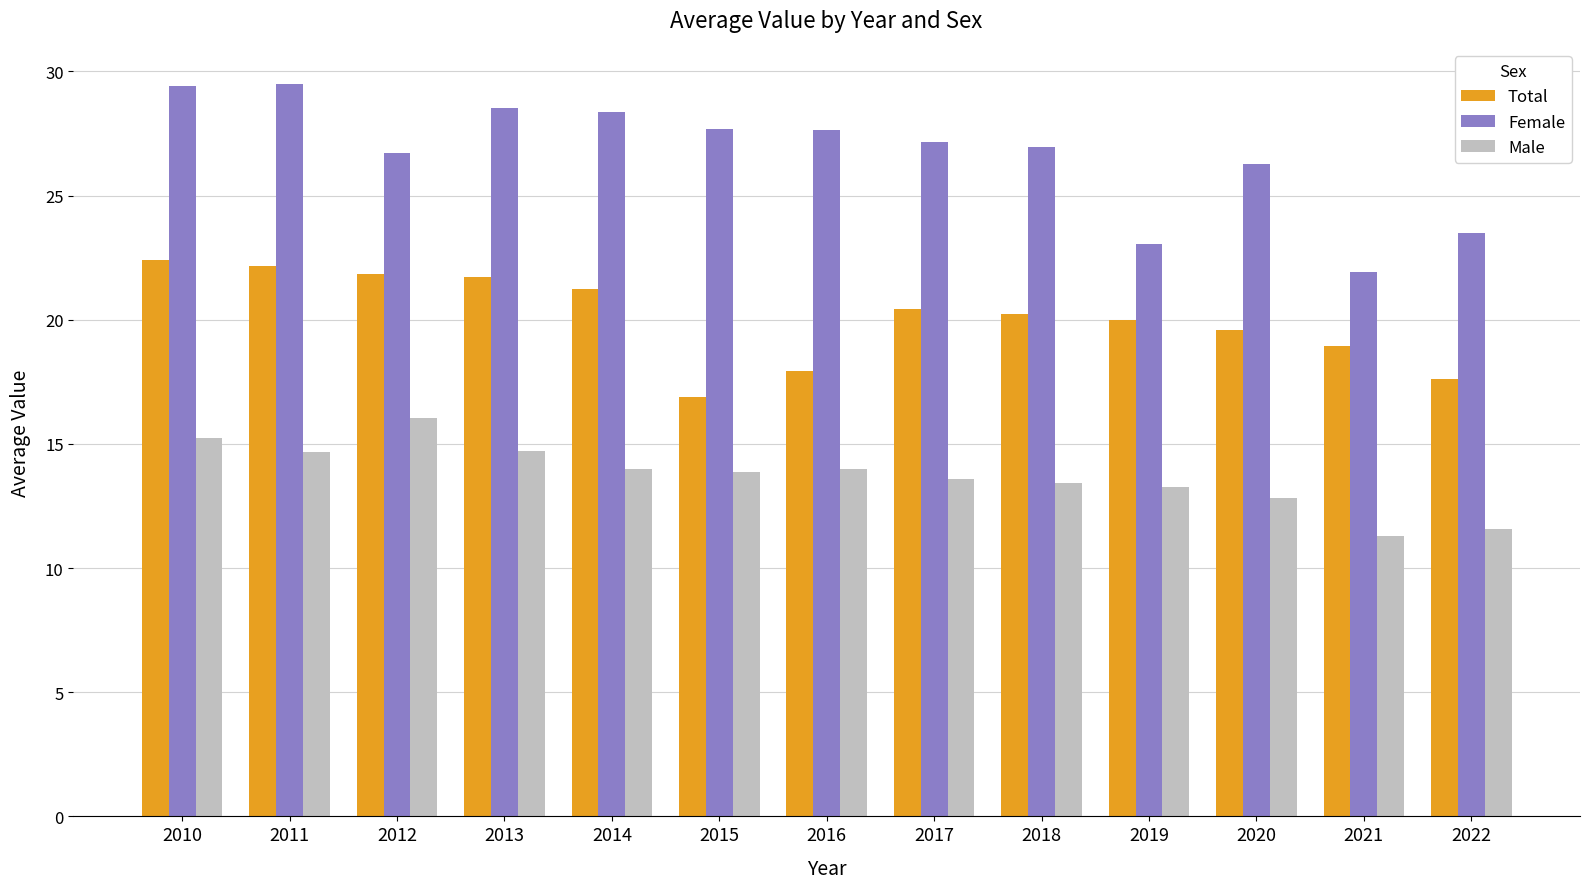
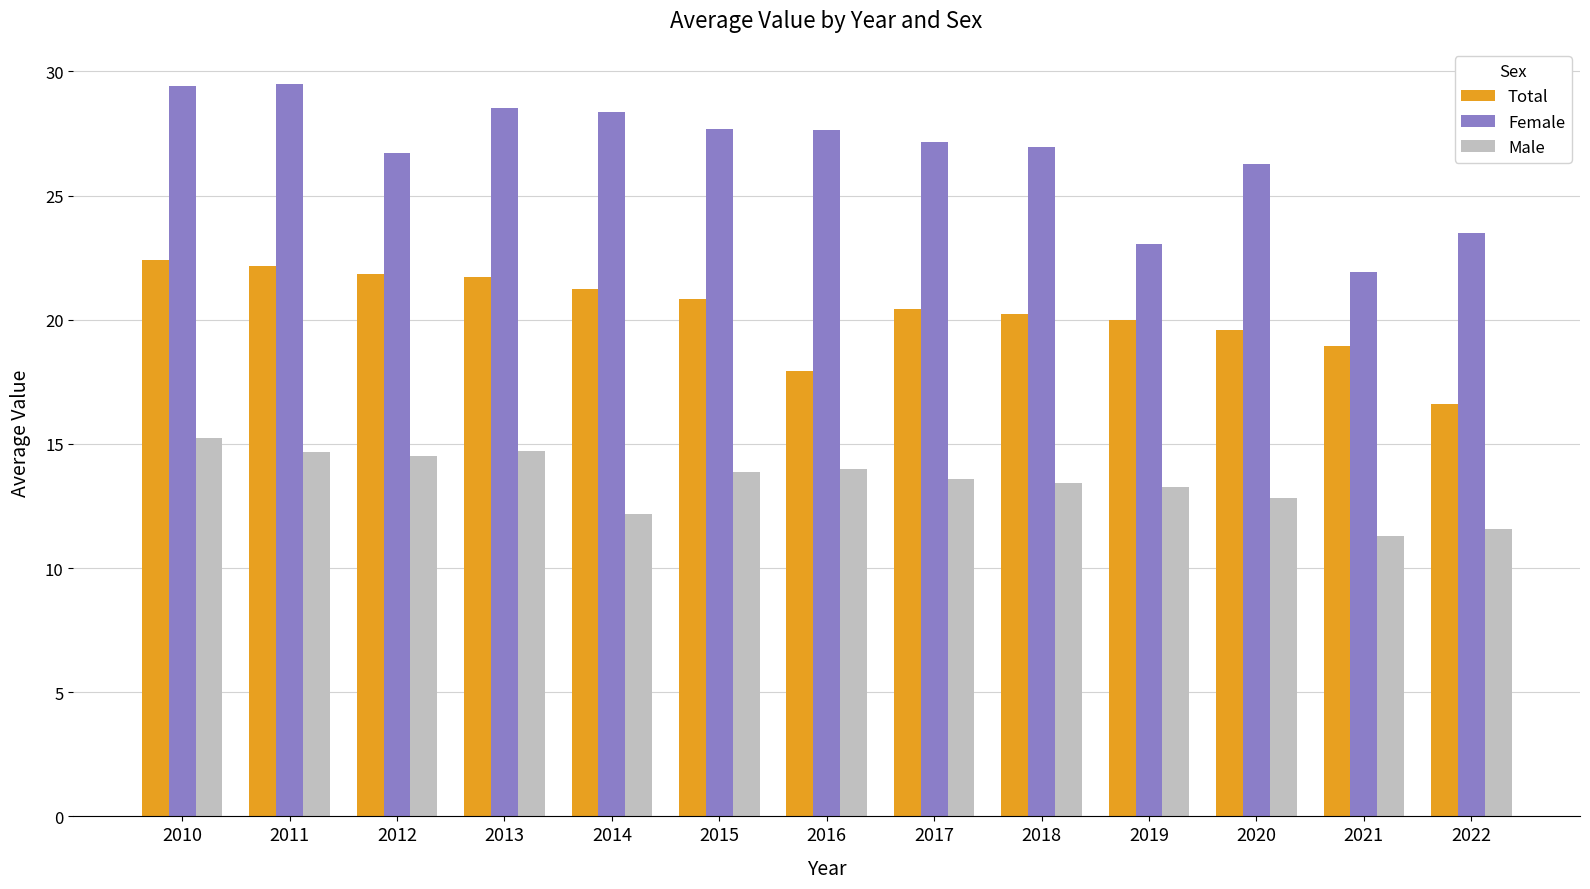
Male, 2012: 16.1 -> 14.5
Male, 2014: 14.0 -> 12.2
Total, 2015: 16.9 -> 20.8
Total, 2022: 17.6 -> 16.6
